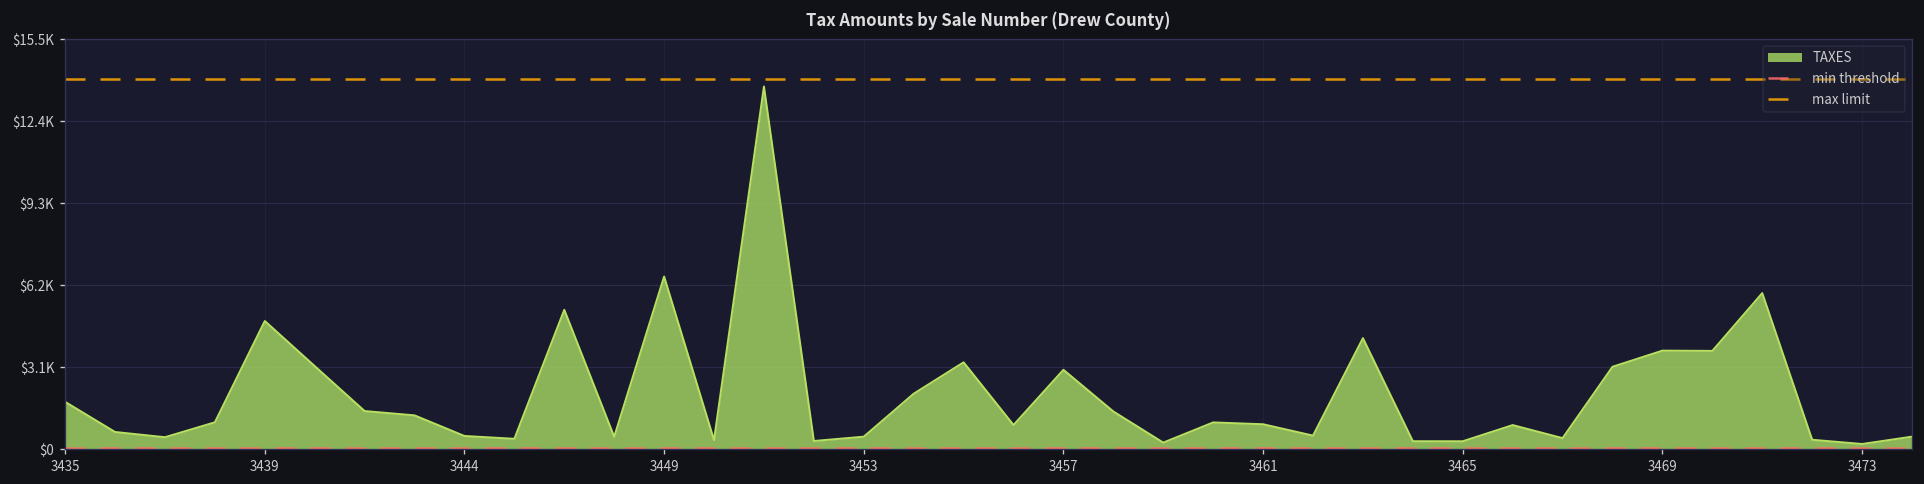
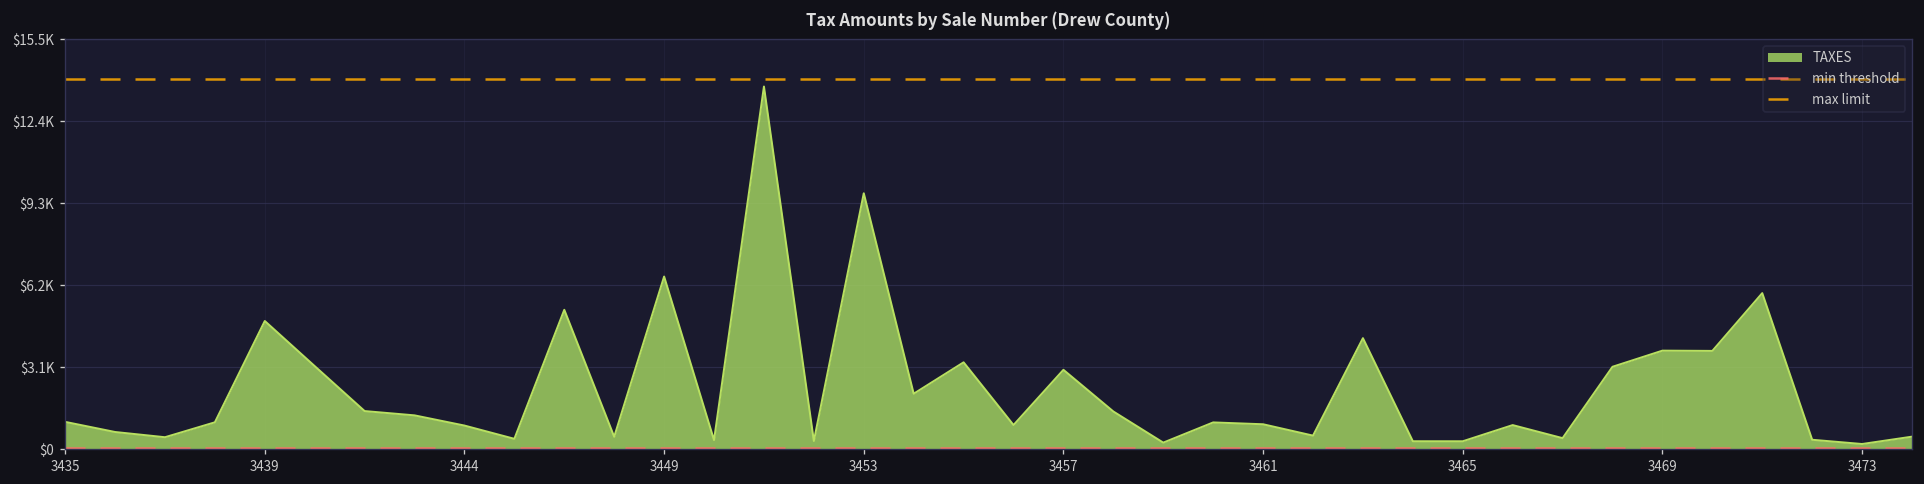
3435: $1800 -> $1000
3444: $500 -> $900
3453: $500 -> $9700
